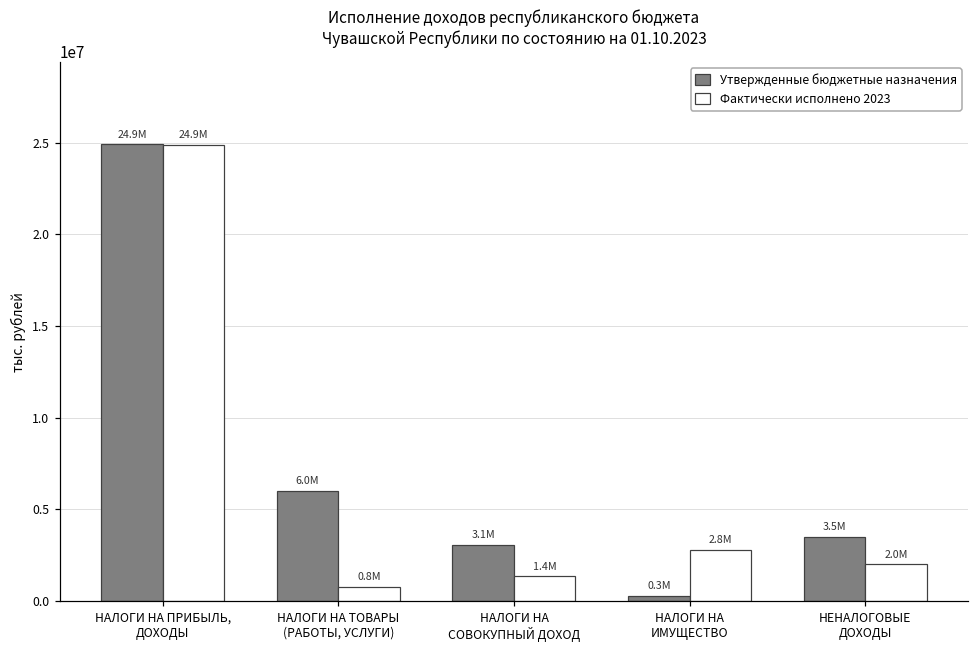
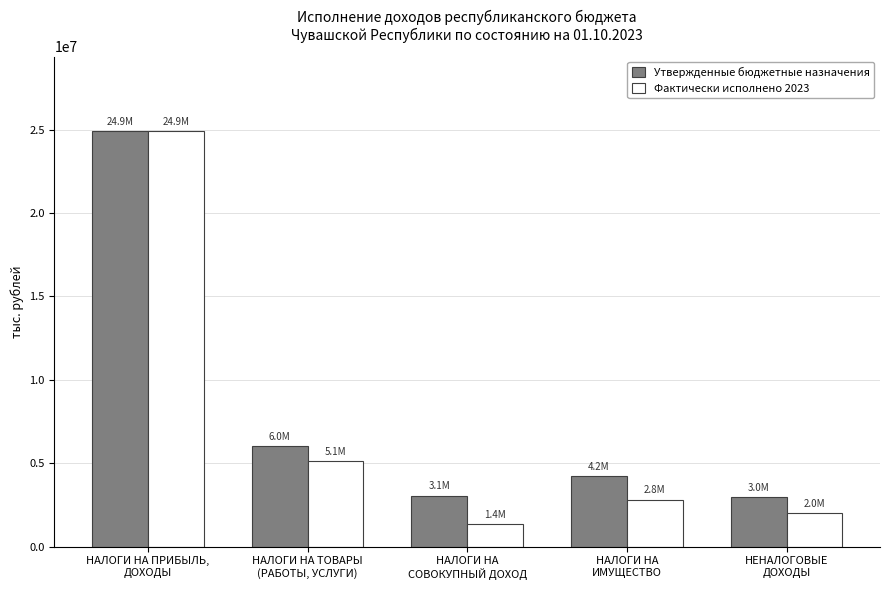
Фактически исполнено 2023, НАЛОГИ НА ТОВАРЫ (РАБОТЫ, УСЛУГИ): 0.8M -> 5.1M
Утвержденные бюджетные назначения, НАЛОГИ НА ИМУЩЕСТВО: 0.3M -> 4.2M
Утвержденные бюджетные назначения, НЕНАЛОГОВЫЕ ДОХОДЫ: 3.5M -> 3.0M
